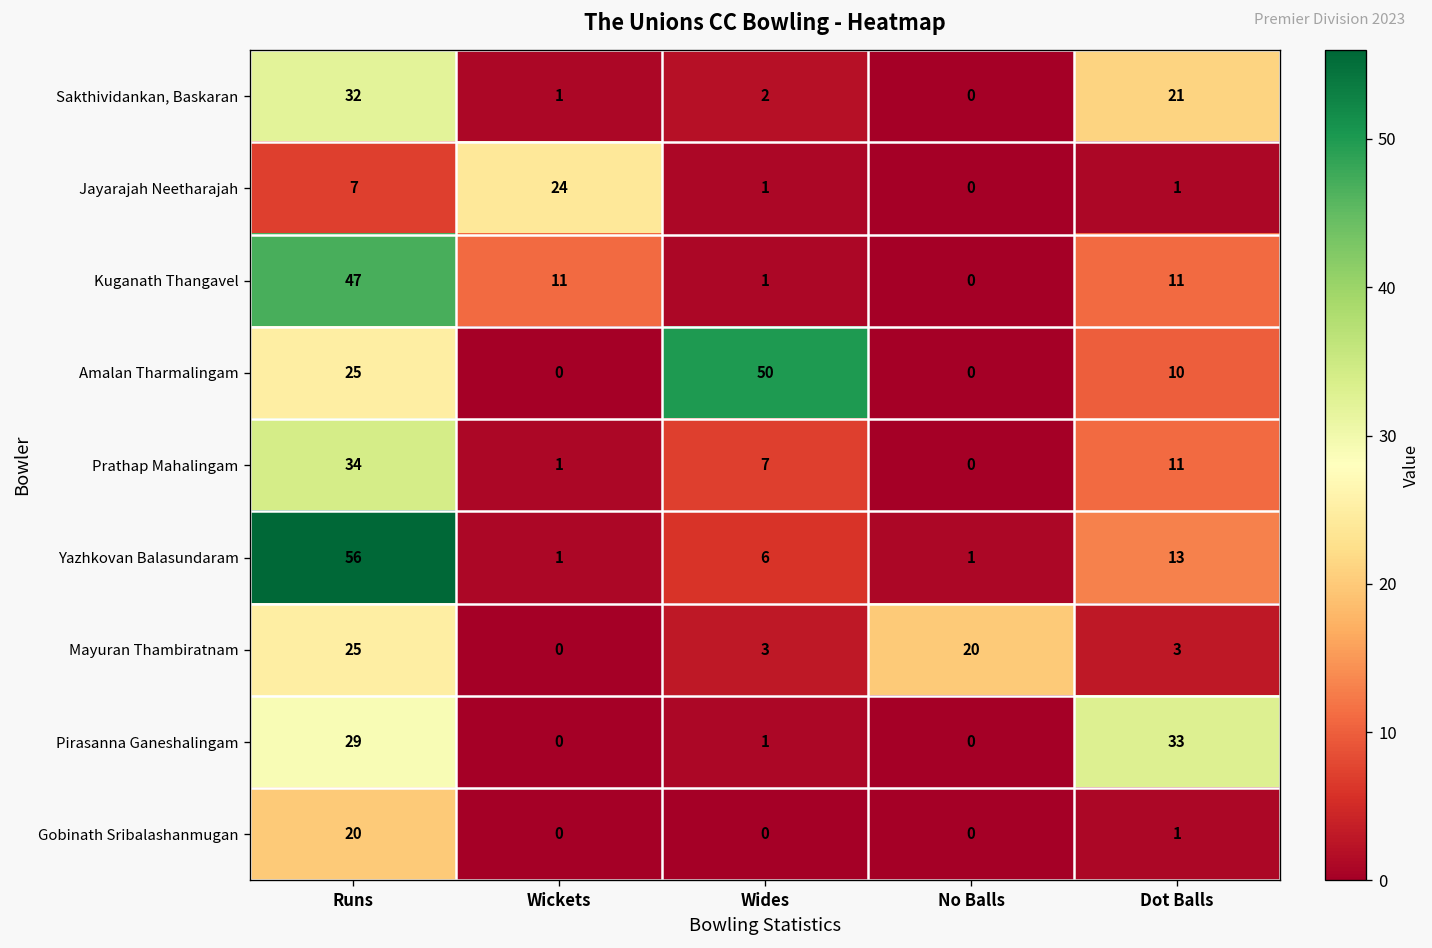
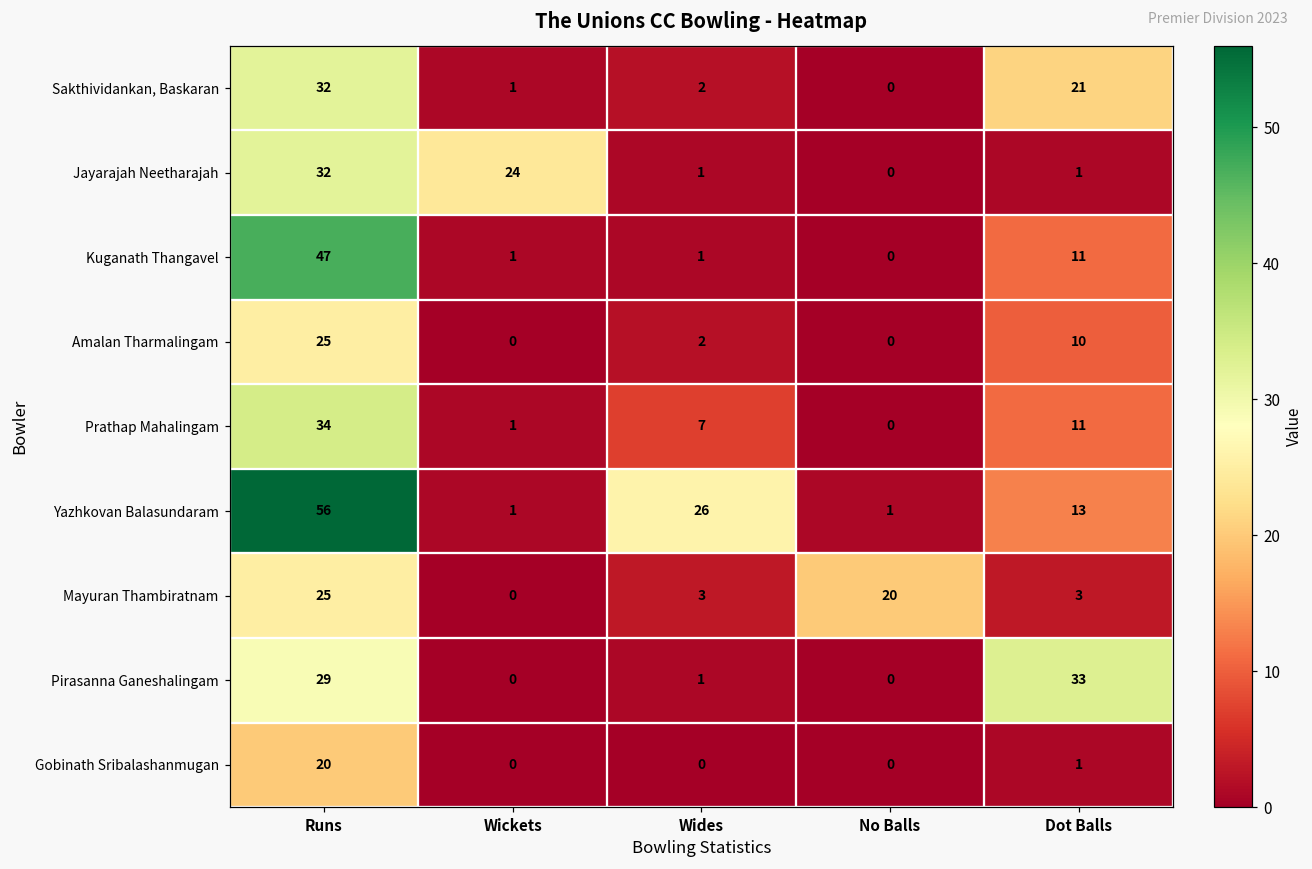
Jayarajah Neetharajah, Runs: 7 -> 32
Kuganath Thangavel, Wickets: 11 -> 1
Amalan Tharmalingam, Wides: 50 -> 2
Yazhkovan Balasundaram, Wides: 6 -> 26
